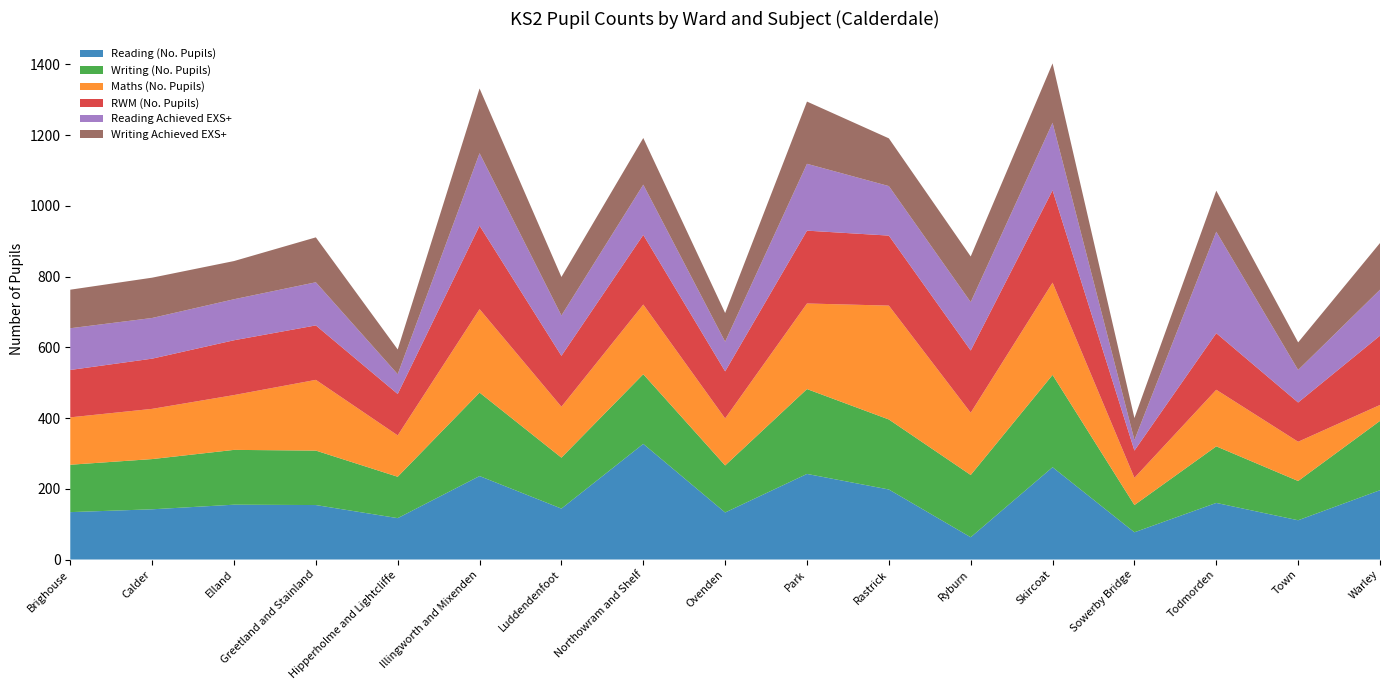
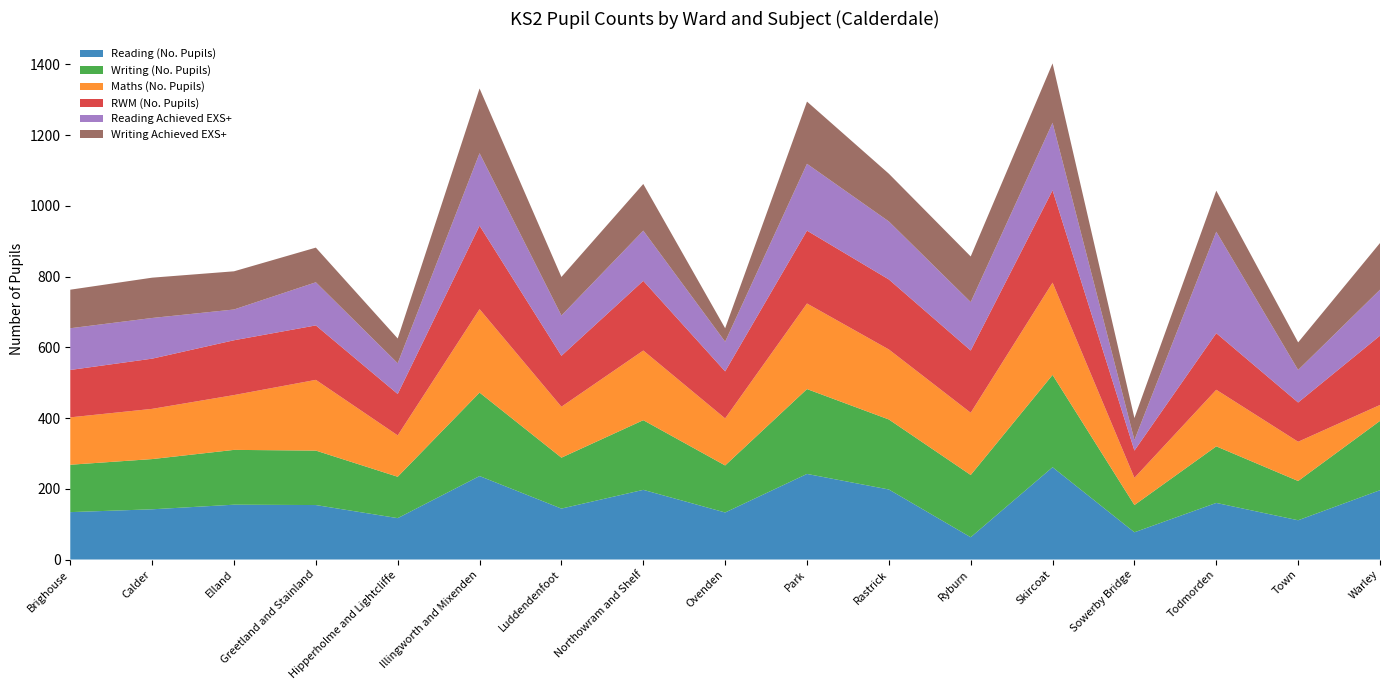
Reading Achieved EXS+, Elland: 120 -> 90
Writing Achieved EXS+, Greetland and Stainland: 130 -> 100
Reading Achieved EXS+, Hipperholme and Lightcliffe: 60 -> 90
Reading (No. Pupils), Northowram and Shelf: 330 -> 200
Writing Achieved EXS+, Ovenden: 80 -> 40
Maths (No. Pupils), Rastrick: 320 -> 200
Reading Achieved EXS+, Rastrick: 140 -> 160
